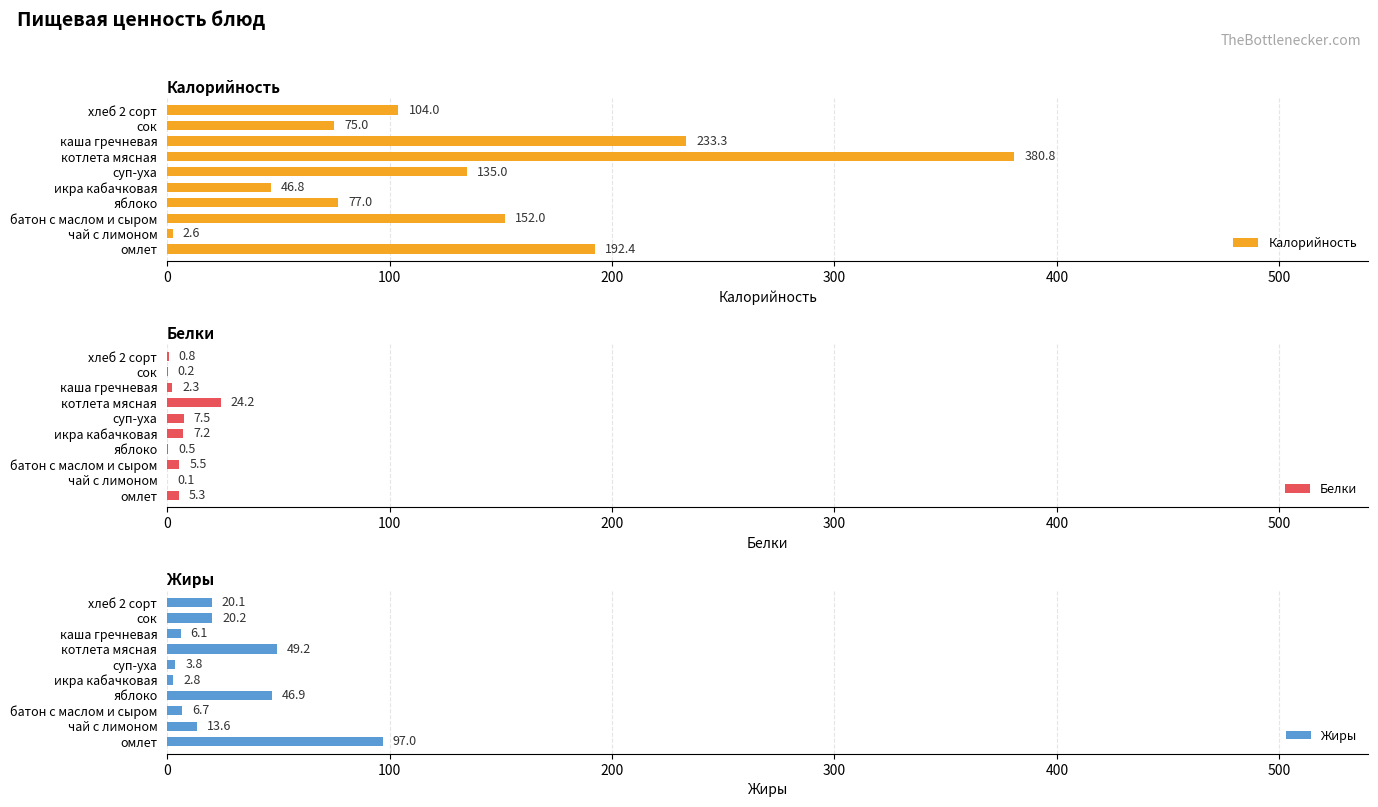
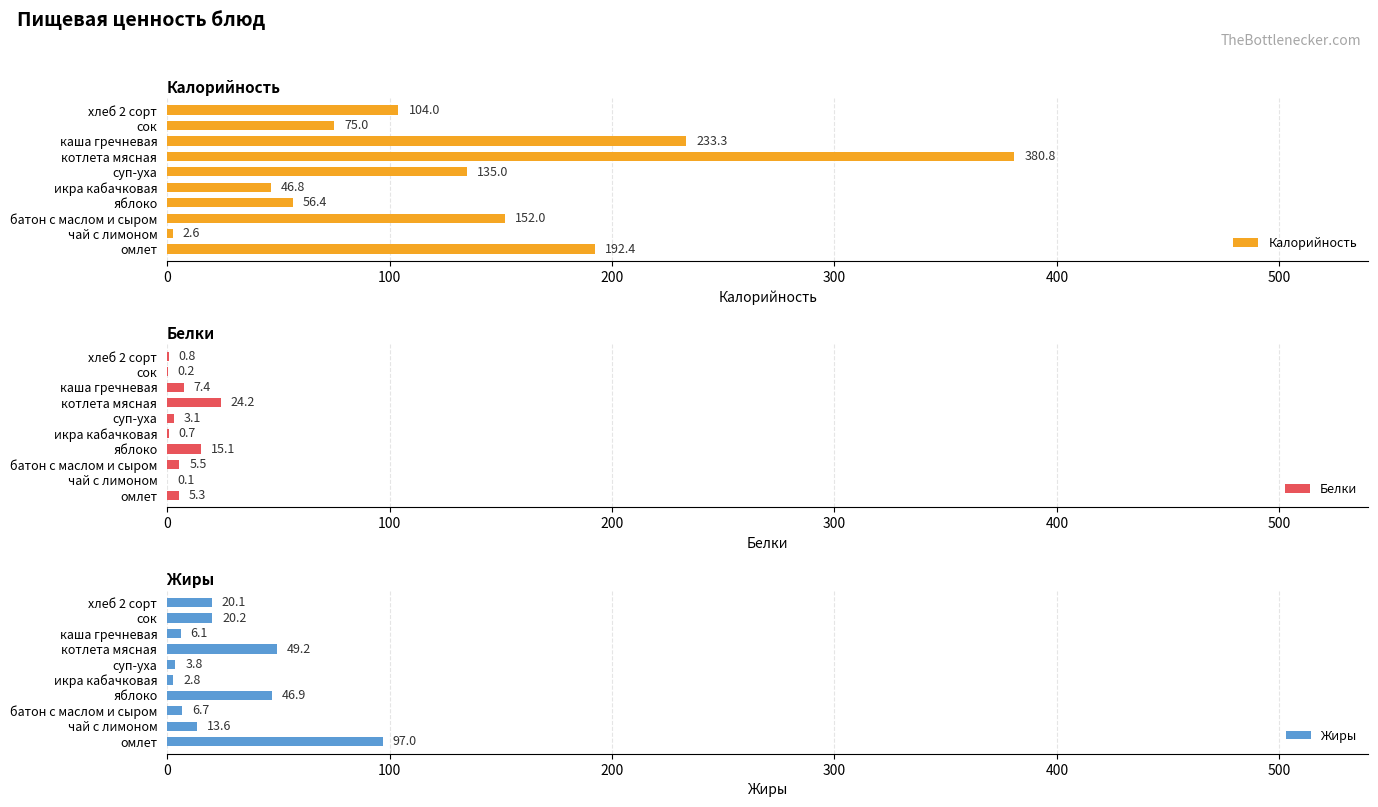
Калорийность, яблоко: 77.0 -> 56.4
Белки, каша гречневая: 2.3 -> 7.4
Белки, суп-уха: 7.5 -> 3.1
Белки, икра кабачковая: 7.2 -> 0.7
Белки, яблоко: 0.5 -> 15.1
